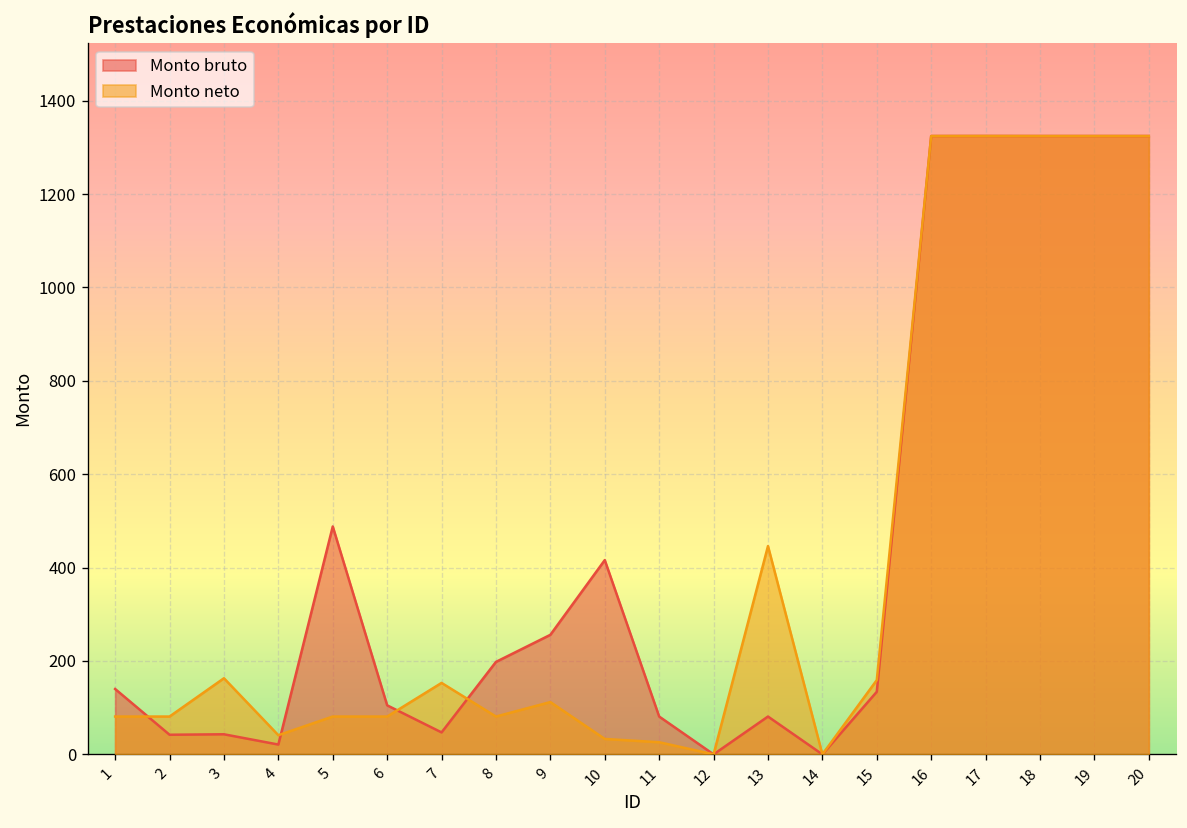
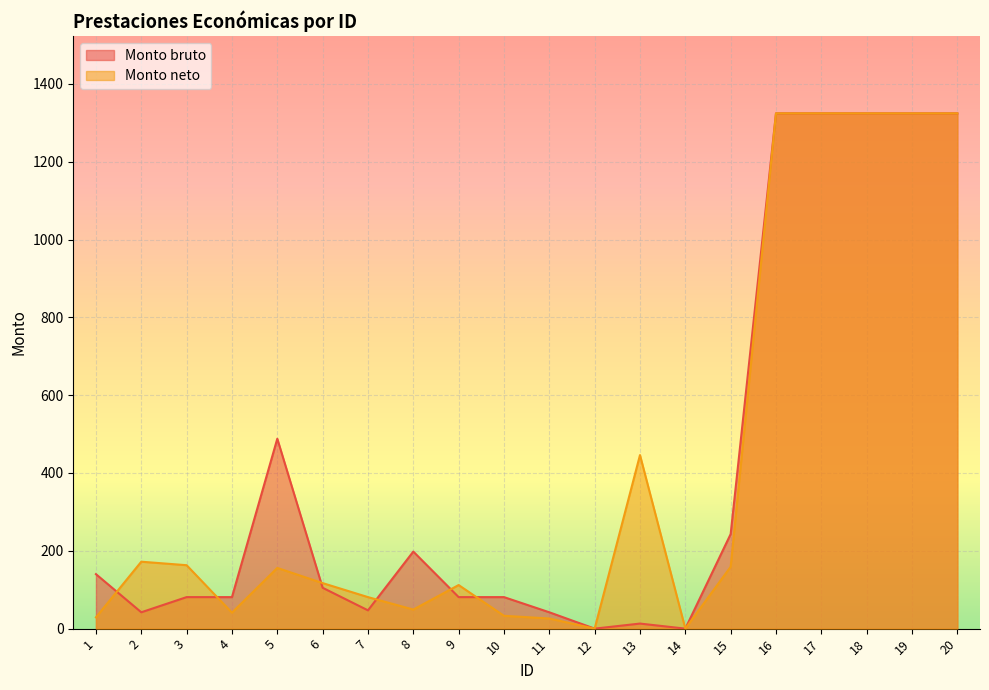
Monto neto, 1: 80 -> 30
Monto neto, 2: 80 -> 170
Monto bruto, 3: 40 -> 80
Monto bruto, 4: 20 -> 80
Monto neto, 5: 80 -> 160
Monto neto, 6: 80 -> 120
Monto neto, 7: 150 -> 80
Monto neto, 8: 80 -> 50
Monto bruto, 9: 260 -> 80
Monto bruto, 10: 420 -> 80
Monto bruto, 11: 80 -> 40
Monto bruto, 13: 80 -> 10
Monto bruto, 15: 130 -> 240
